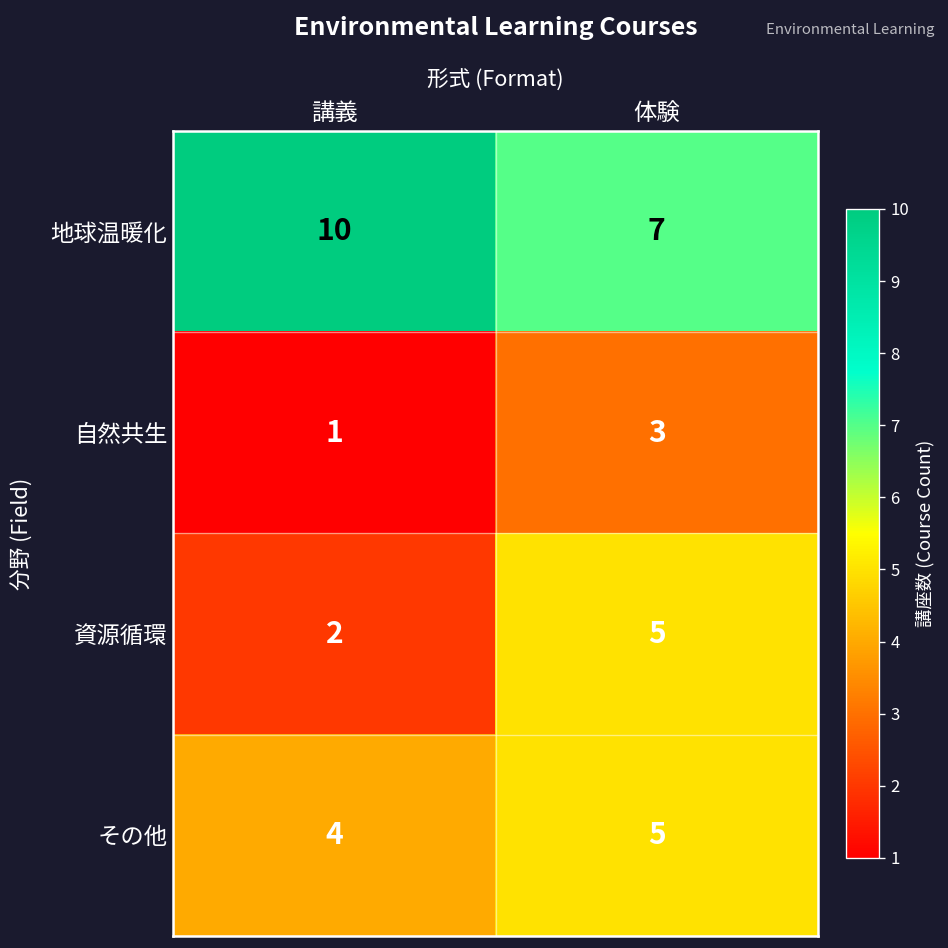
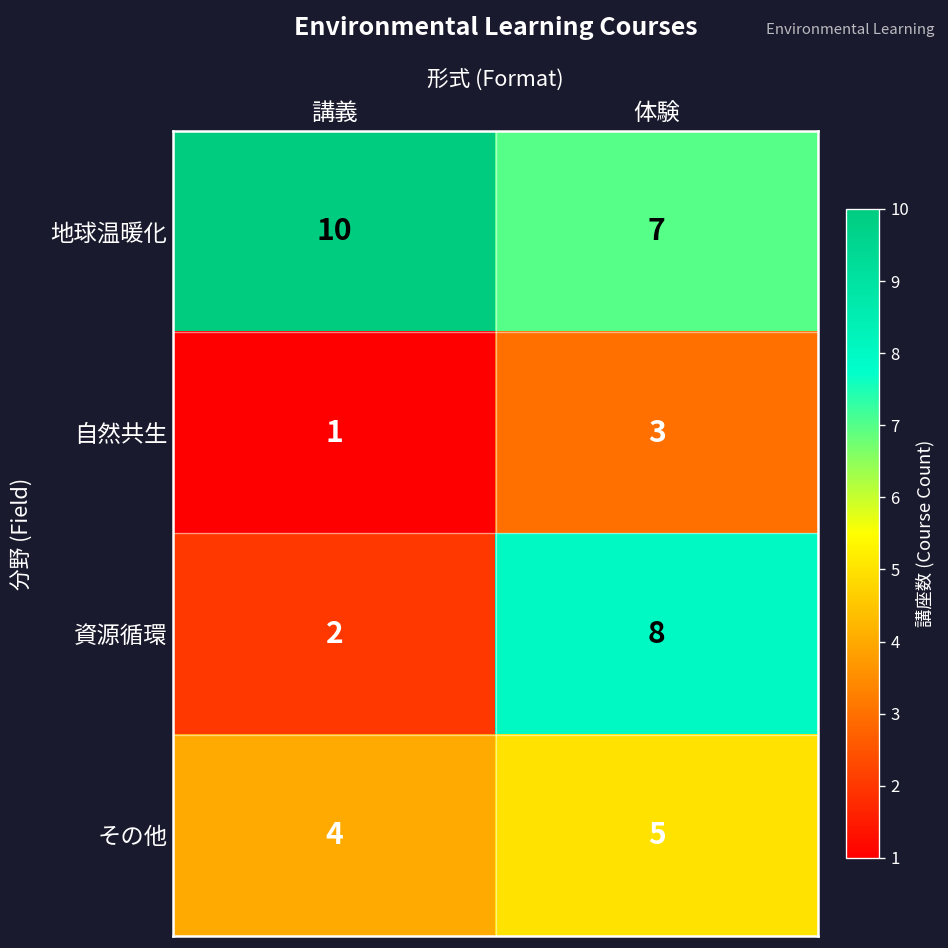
資源循環, 体験: 5 -> 8
